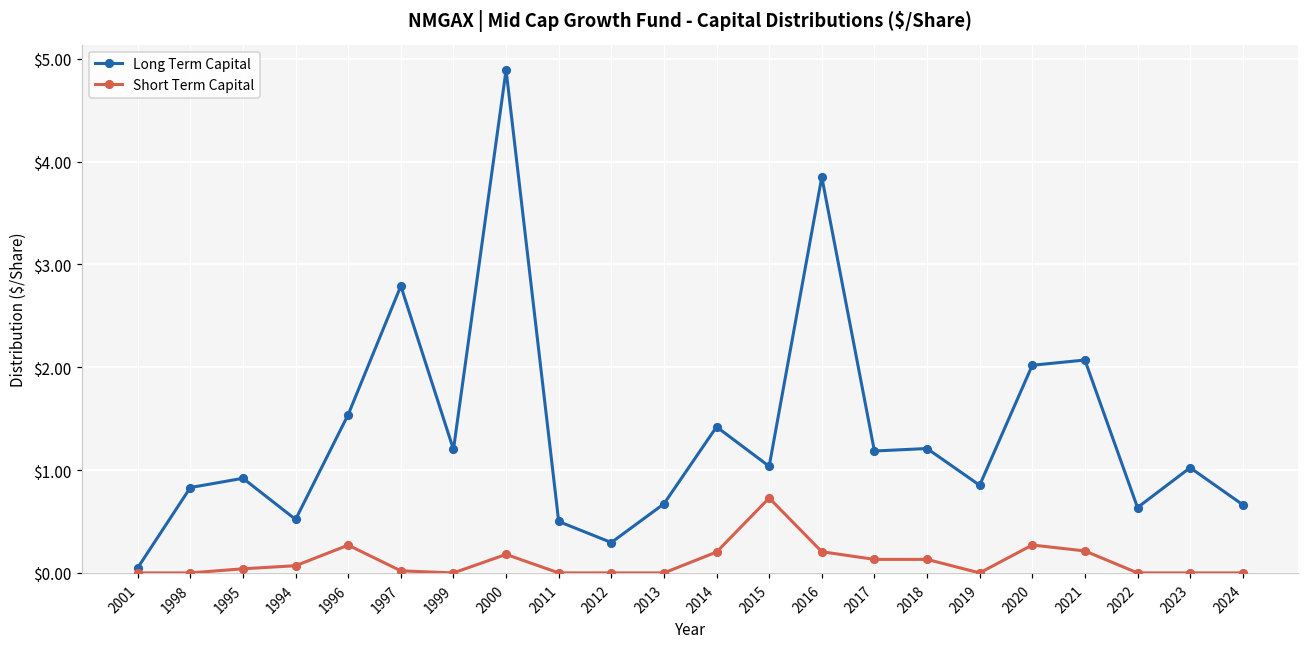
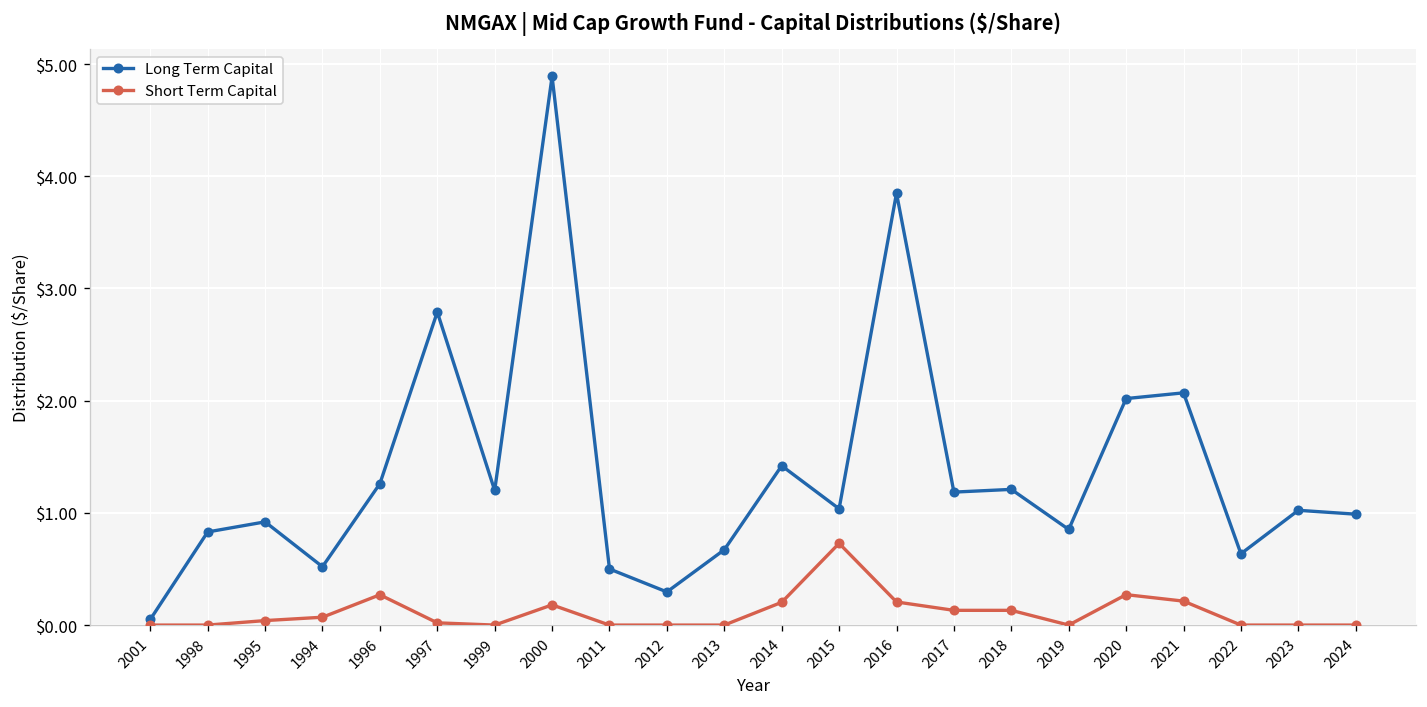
Long Term Capital, 1996: $1.5 -> $1.3
Long Term Capital, 2024: $0.7 -> $1.0
